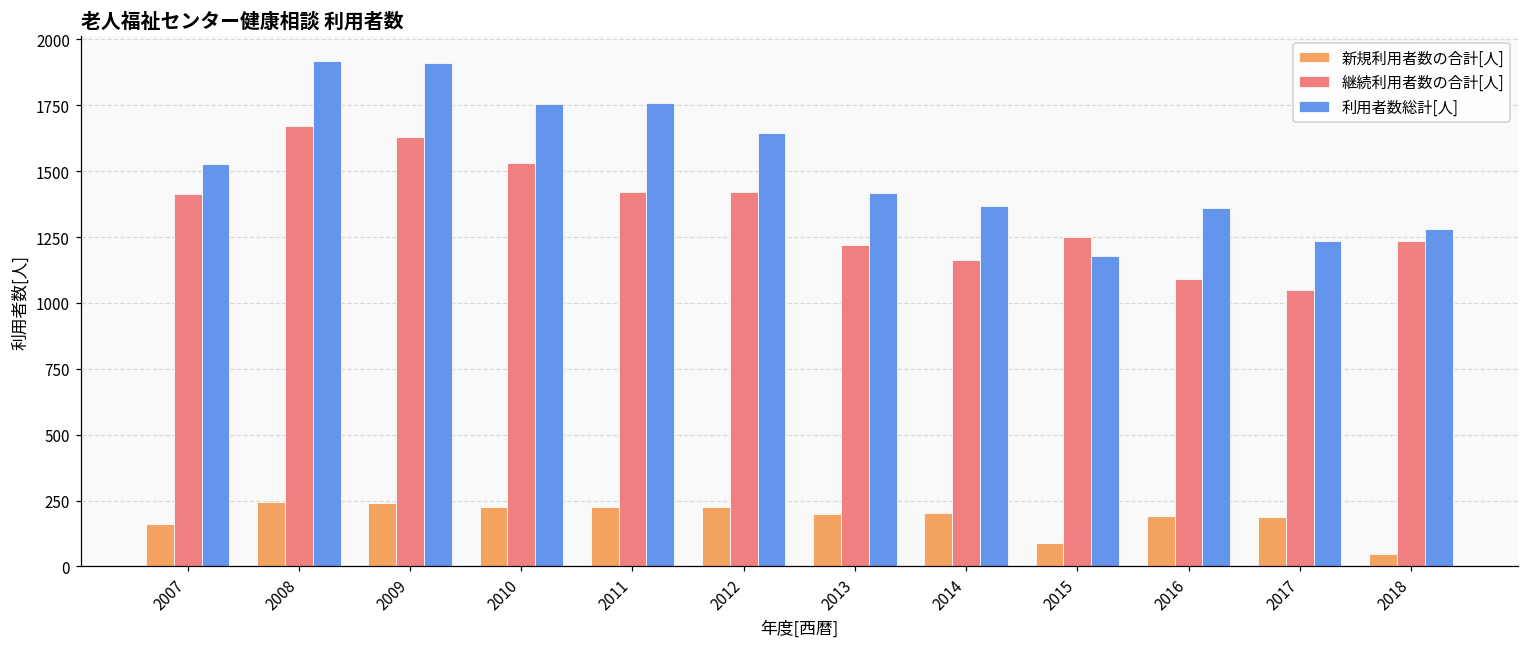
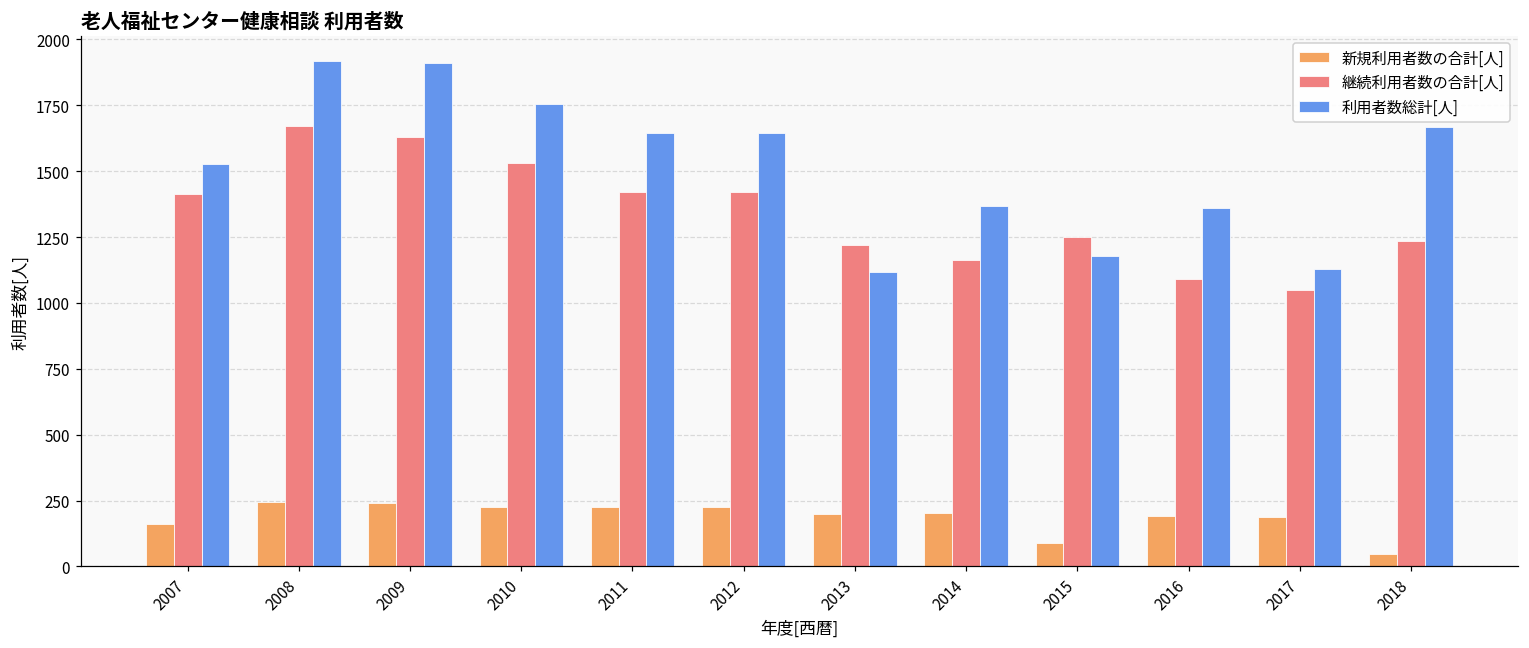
利用者数総計[人], 2011: 1760 -> 1650
利用者数総計[人], 2013: 1420 -> 1120
利用者数総計[人], 2017: 1240 -> 1130
利用者数総計[人], 2018: 1280 -> 1670
